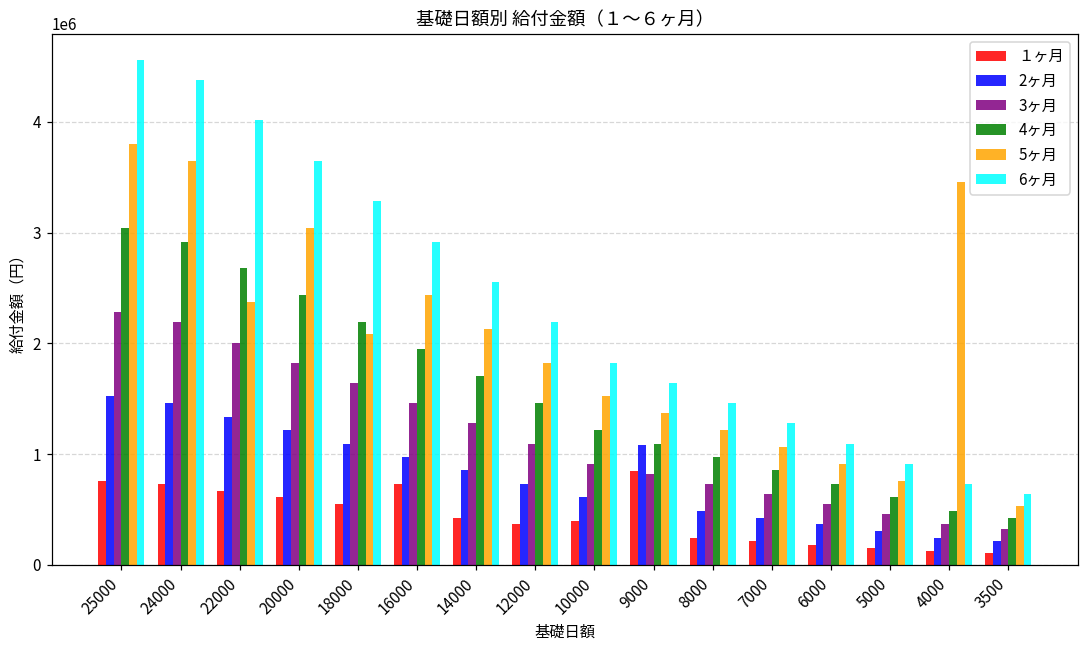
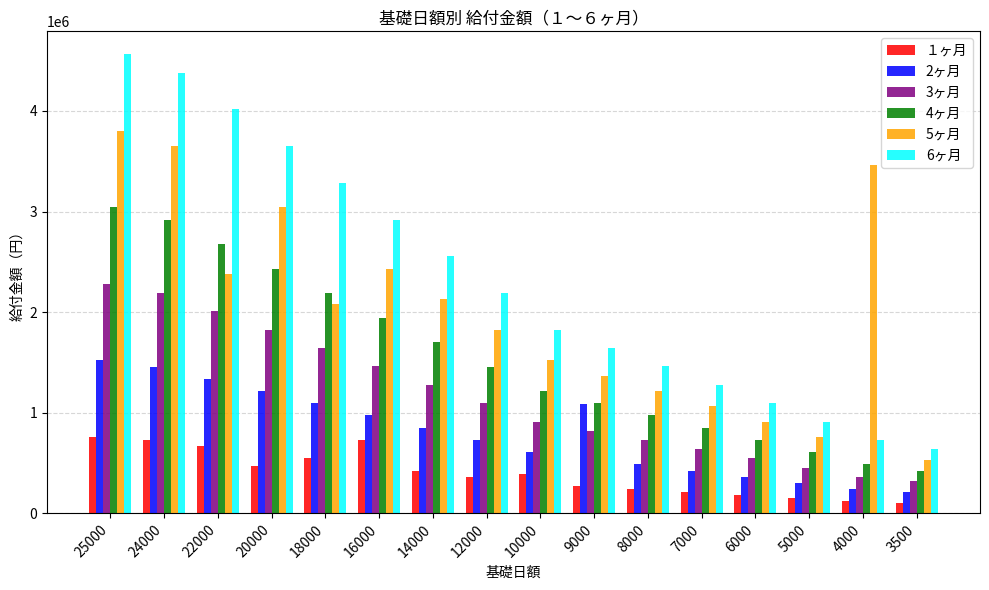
１ヶ月, 20000: 610000 -> 470000
１ヶ月, 9000: 850000 -> 270000
